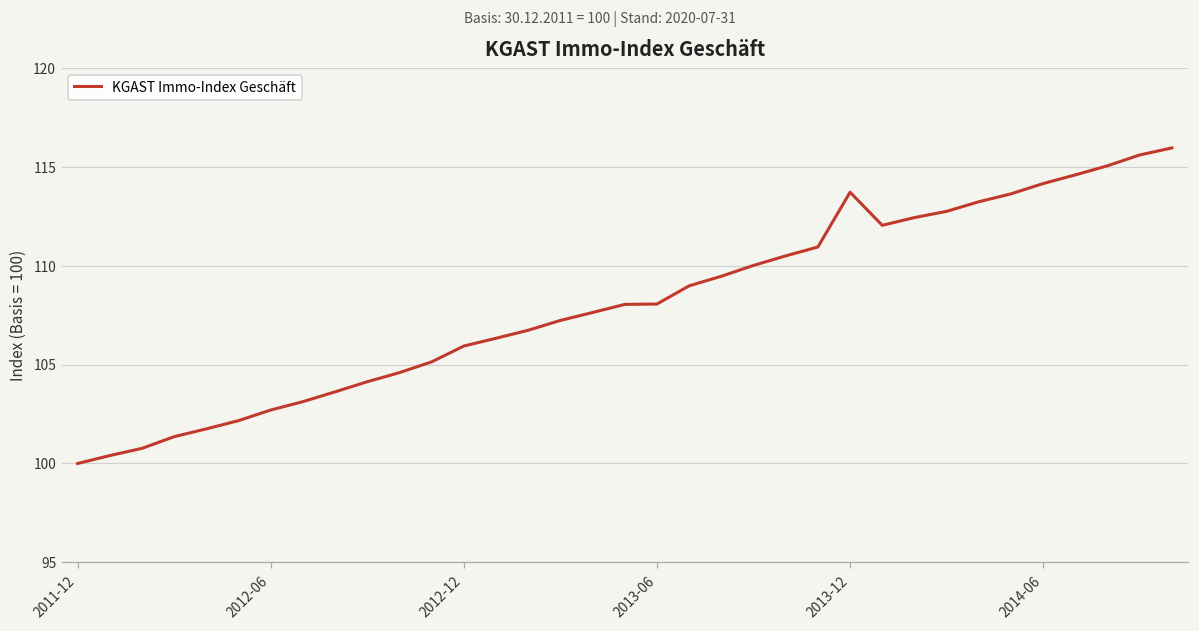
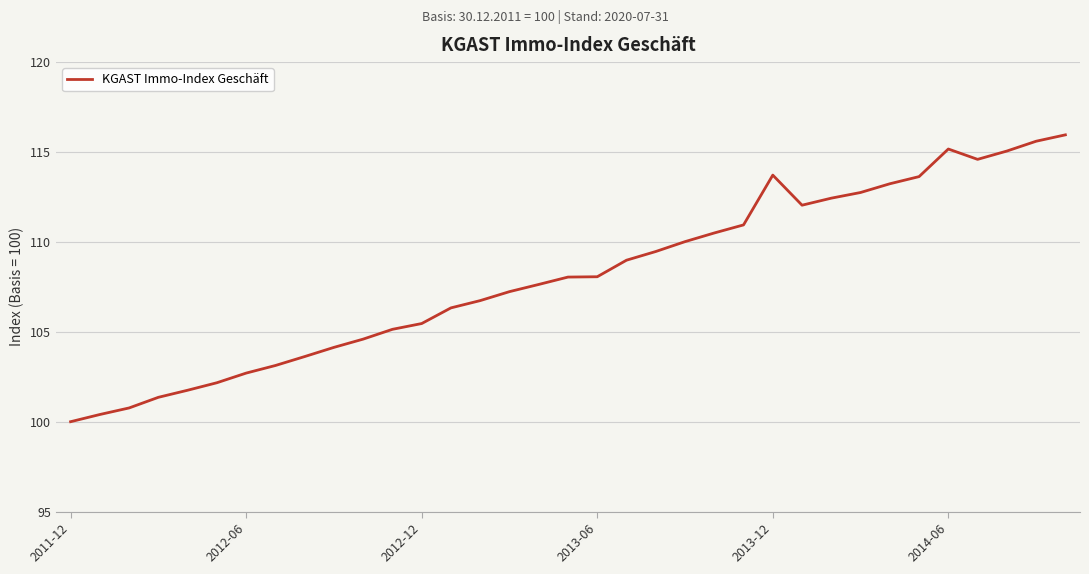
2012-12: 105.9 -> 105.5
2014-06: 114.2 -> 115.2
